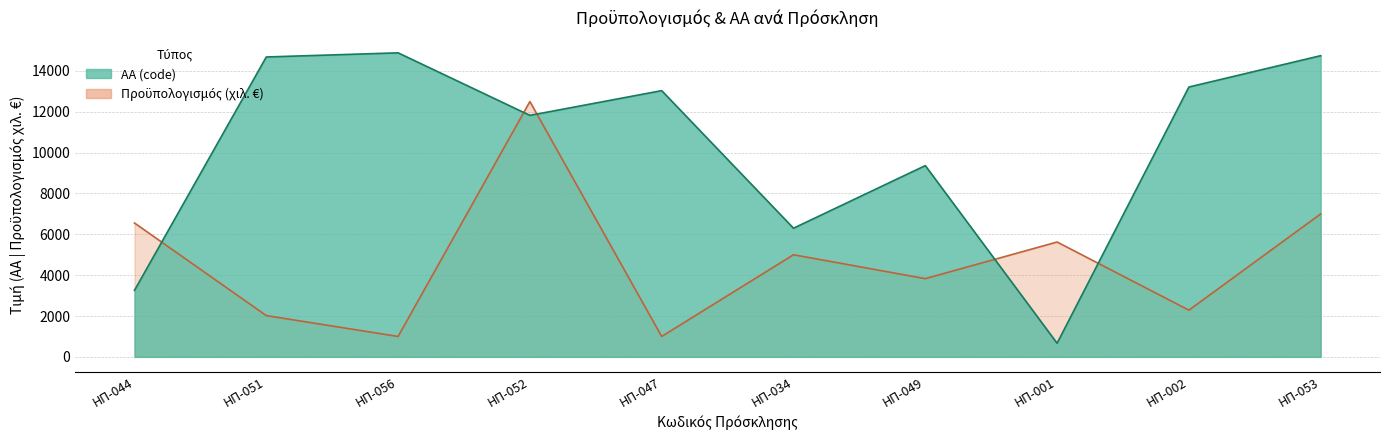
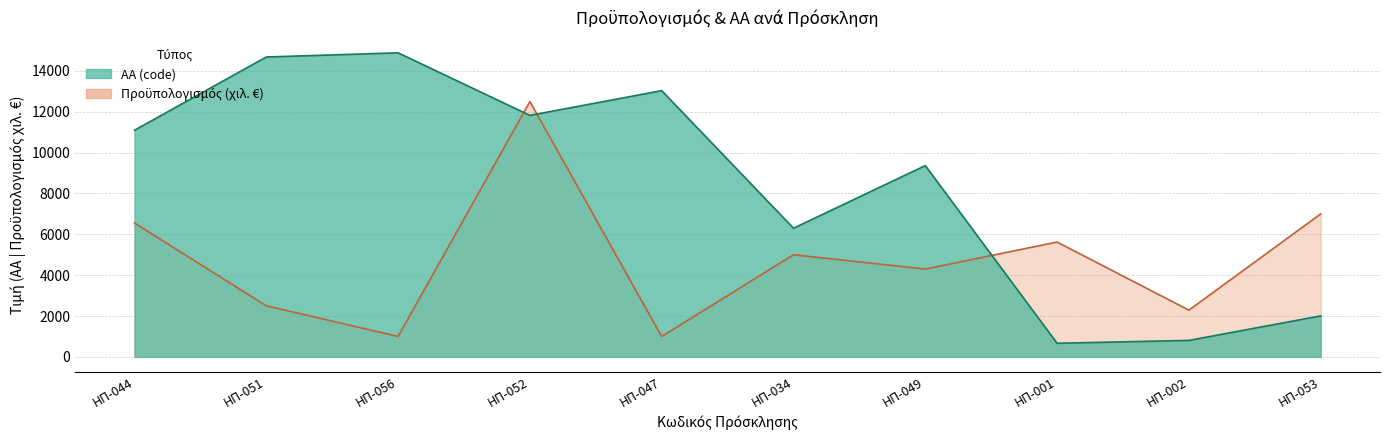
ΑΑ (code), ΗΠ-044: 3300 -> 11100
Προϋπολογισμός (χιλ. €), ΗΠ-051: 2000 -> 2500
Προϋπολογισμός (χιλ. €), ΗΠ-049: 3800 -> 4300
ΑΑ (code), ΗΠ-002: 13200 -> 800
ΑΑ (code), ΗΠ-053: 14700 -> 2000
